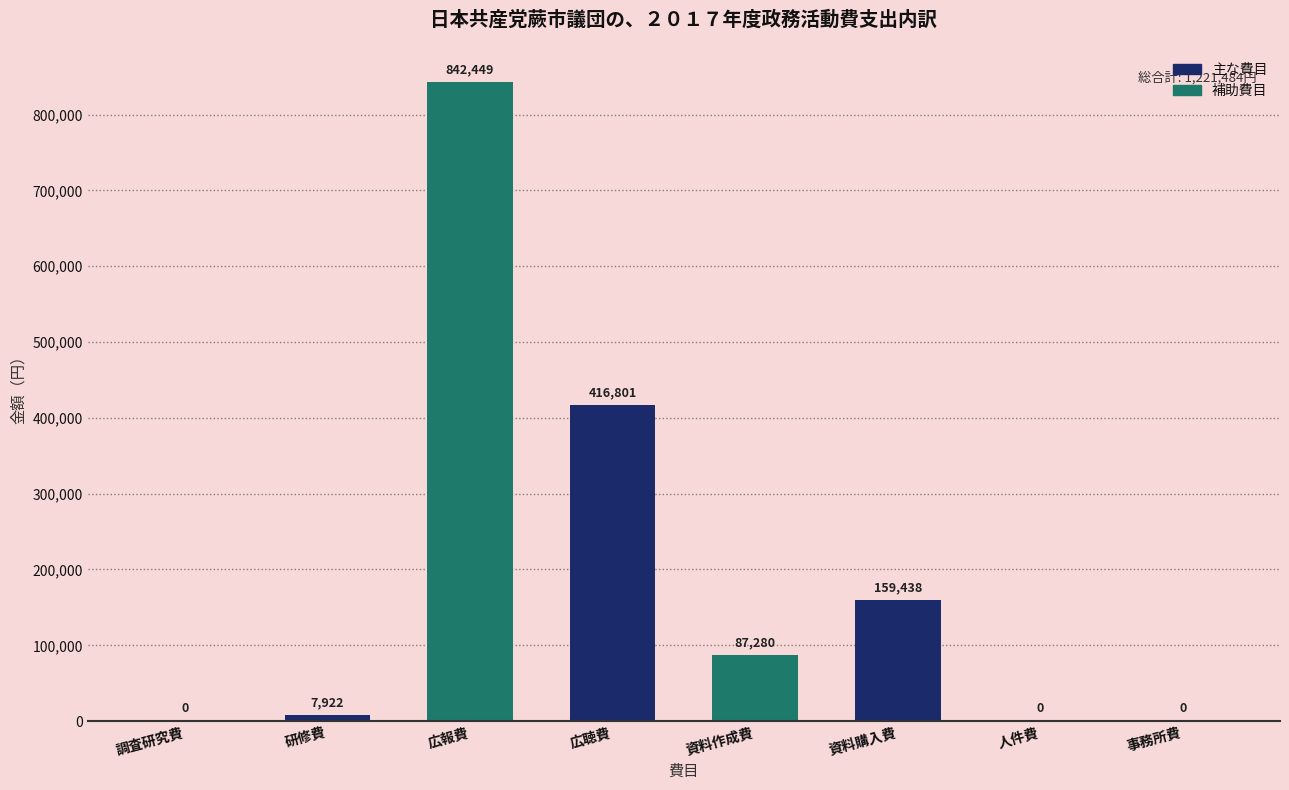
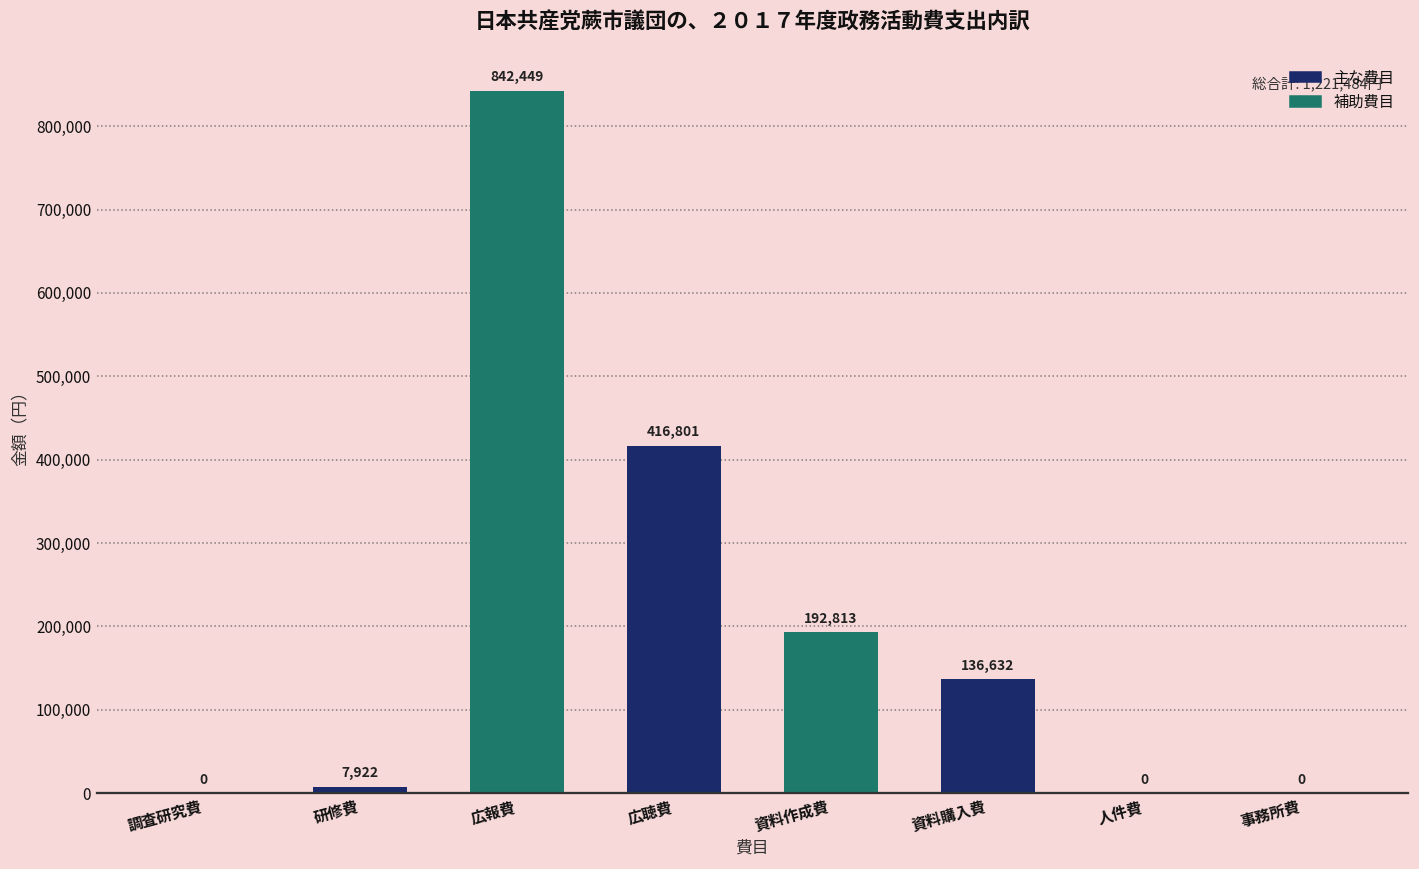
資料作成費: 87,280 -> 192,813
資料購入費: 159,438 -> 136,632
